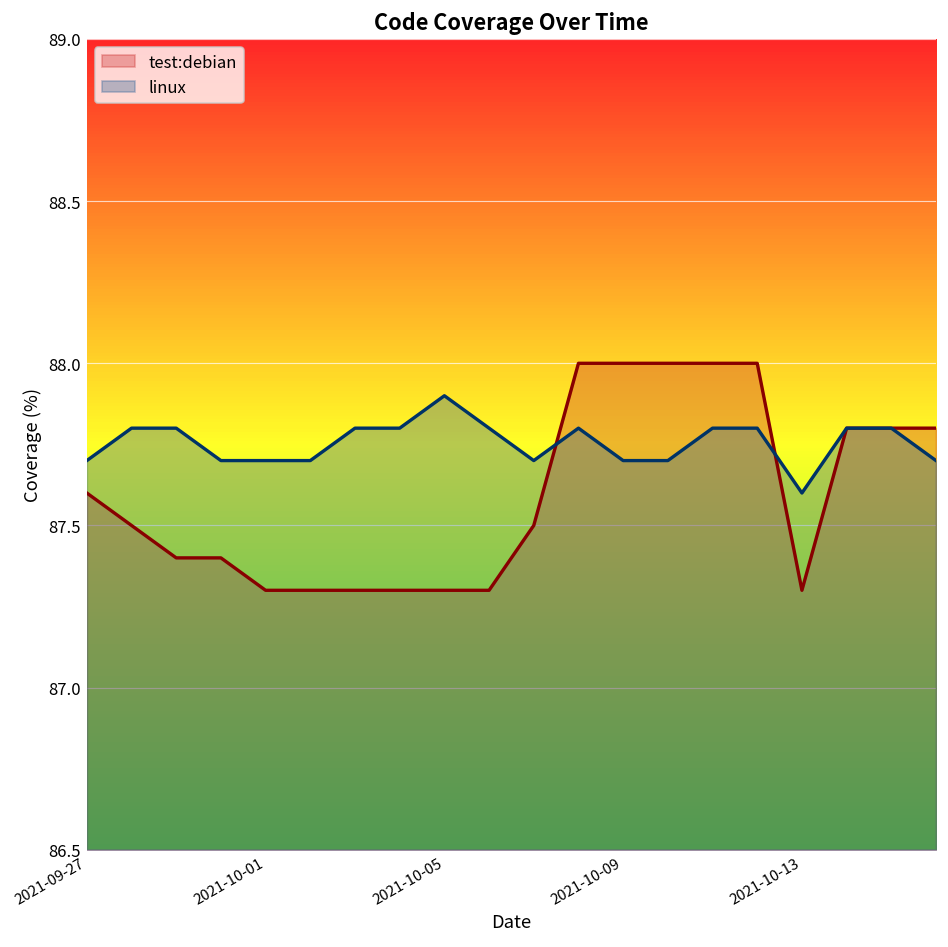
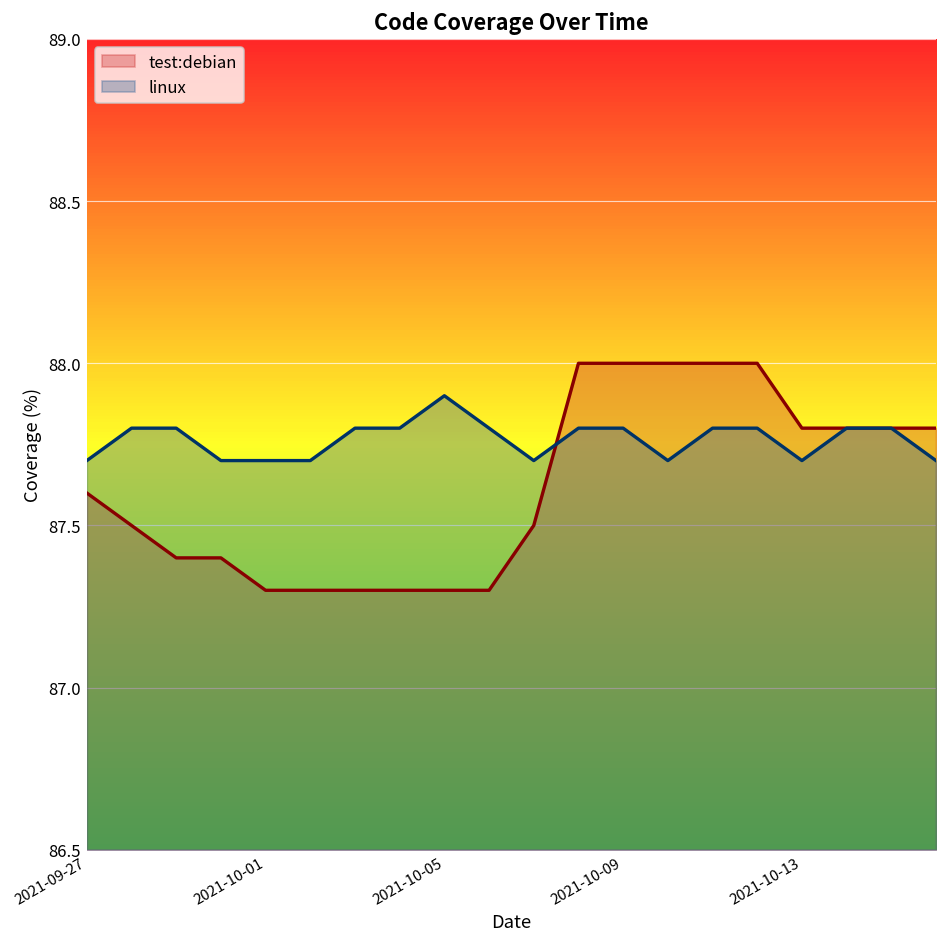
linux, 2021-10-09: 87.7 -> 87.8
test:debian, 2021-10-13: 87.3 -> 87.8
linux, 2021-10-13: 87.6 -> 87.7
